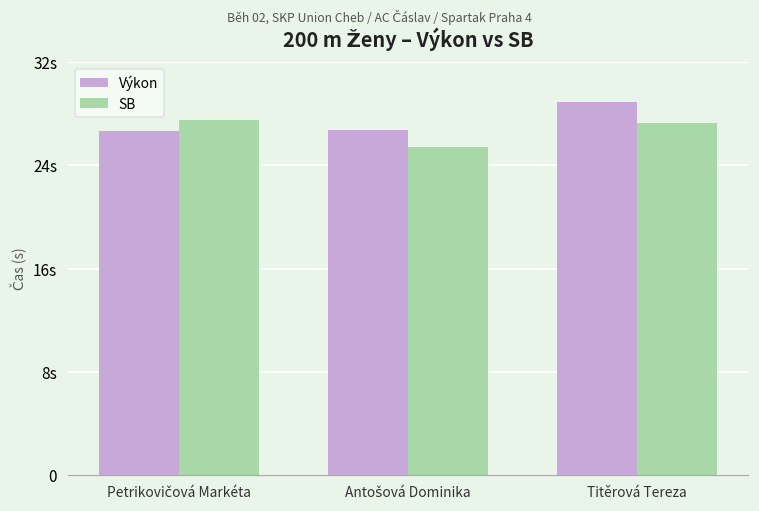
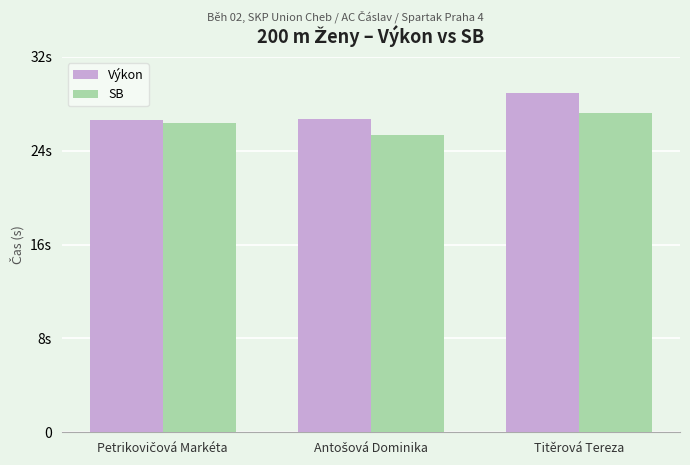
SB, Petrikovičová Markéta: 27.5s -> 26.4s
